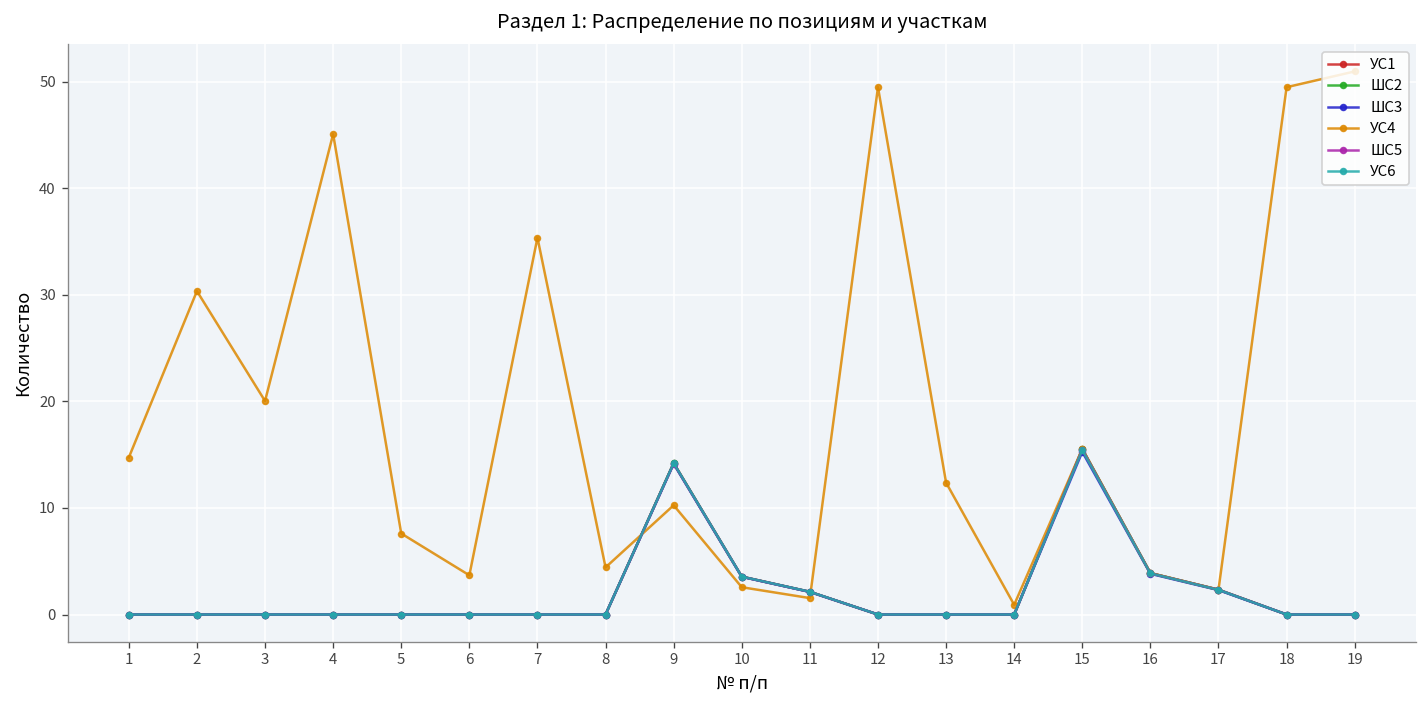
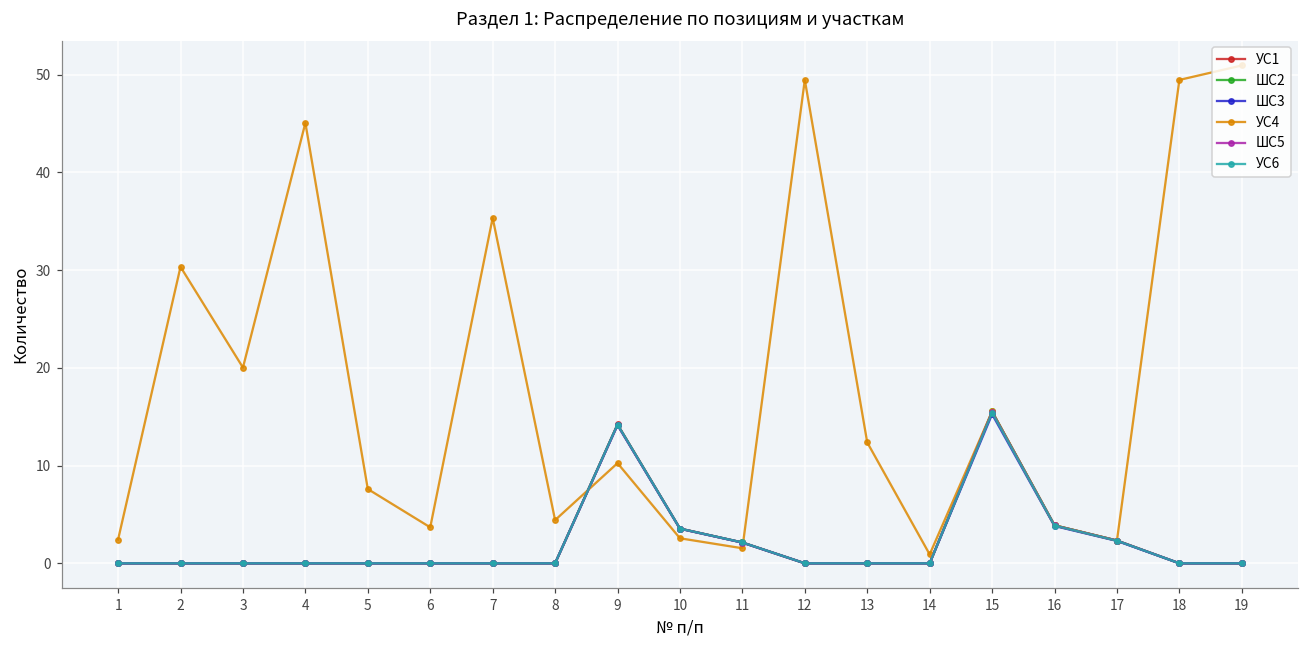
УС4, 1: 15 -> 2
